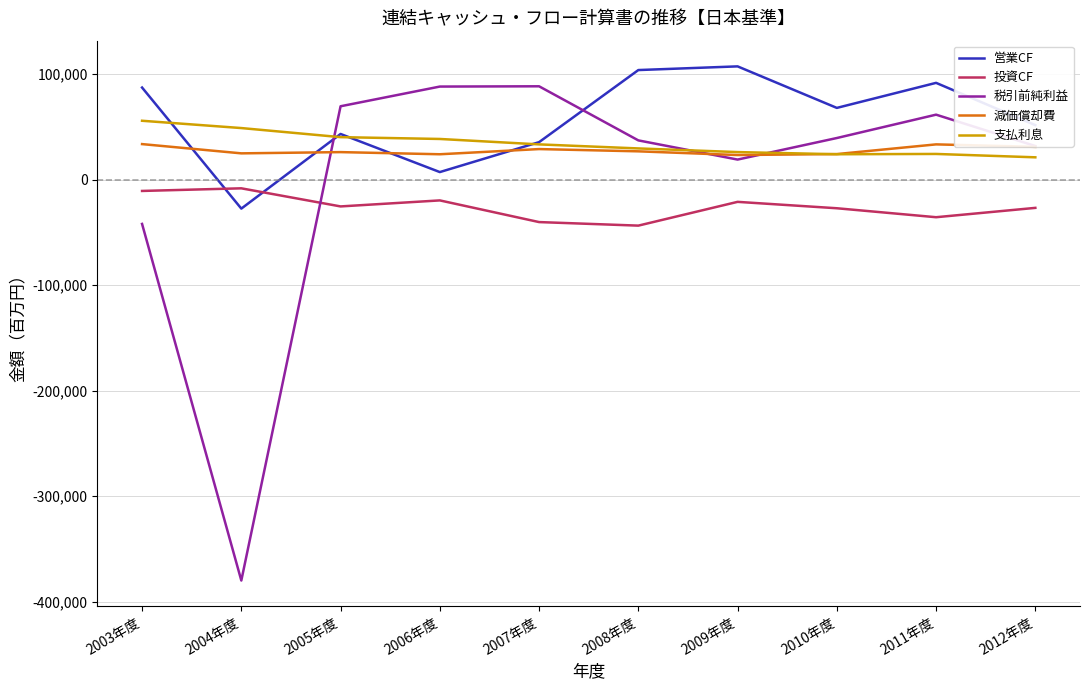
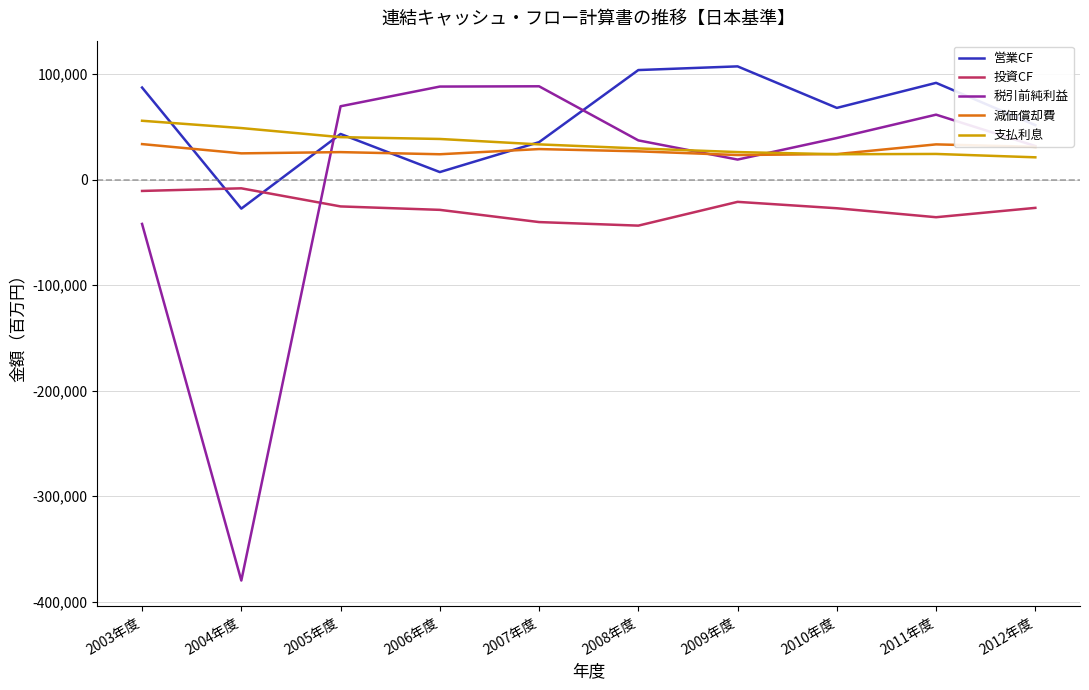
投資CF, 2006年度: -20,000 -> -29,000
